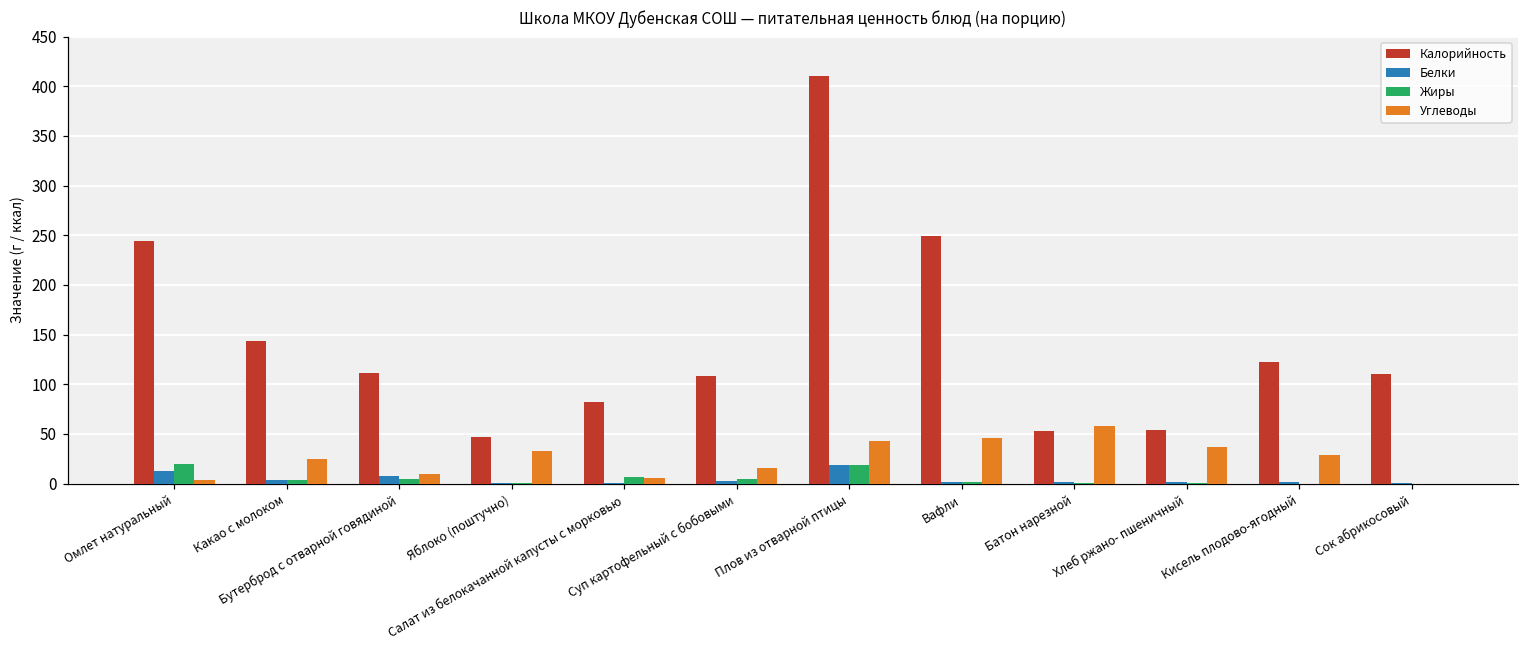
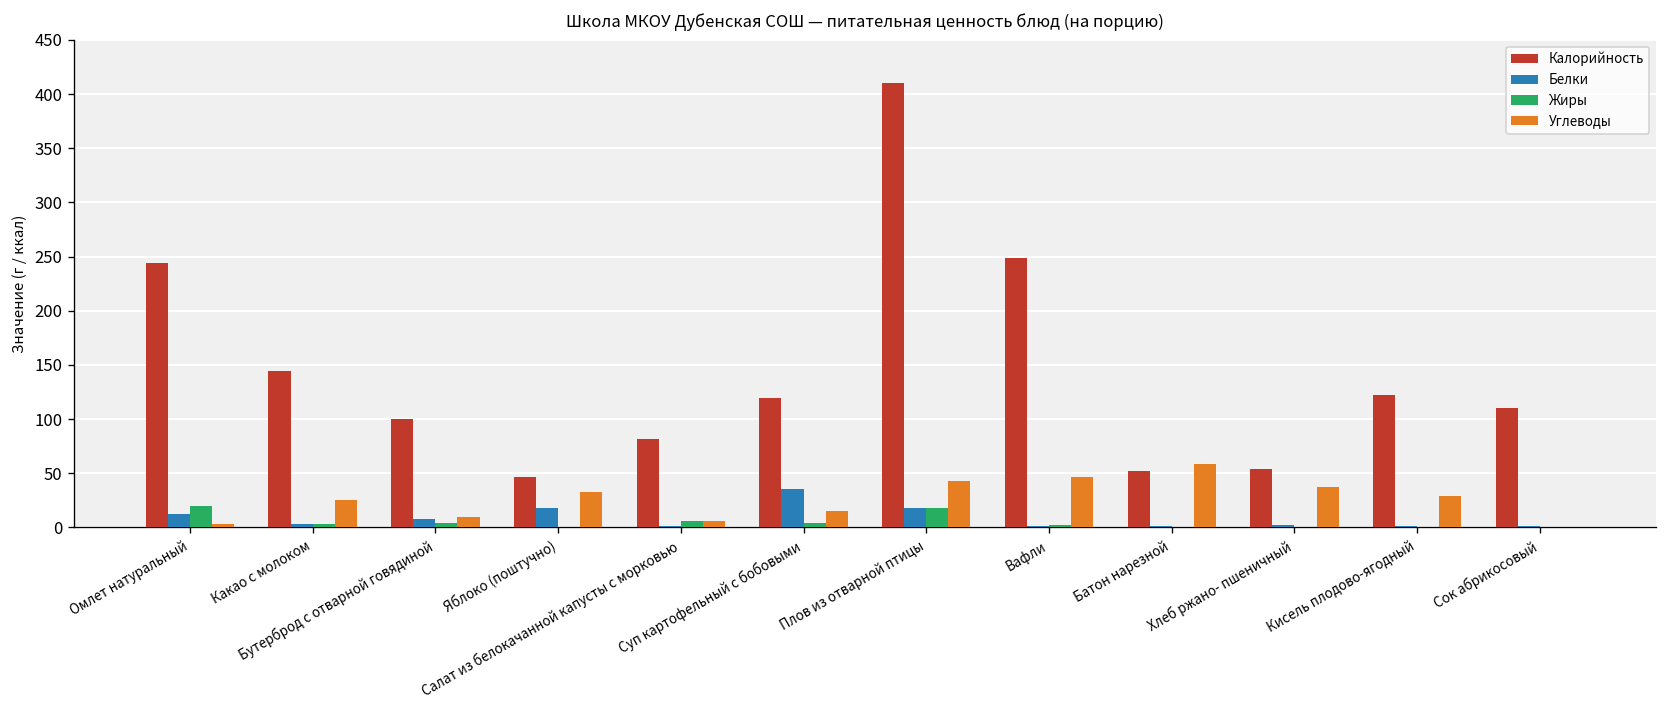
Калорийность, Бутерброд с отварной говядиной: 110 -> 100
Белки, Яблоко (поштучно): 0 -> 20
Калорийность, Суп картофельный с бобовыми: 110 -> 120
Белки, Суп картофельный с бобовыми: 0 -> 40
